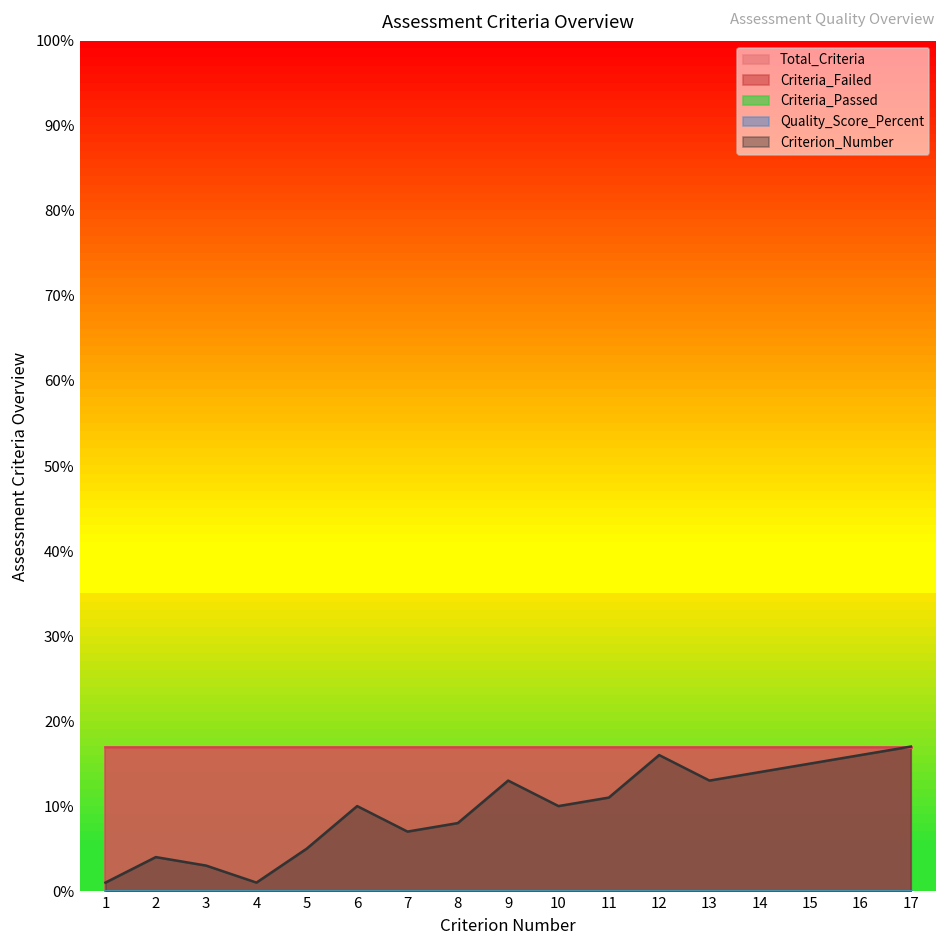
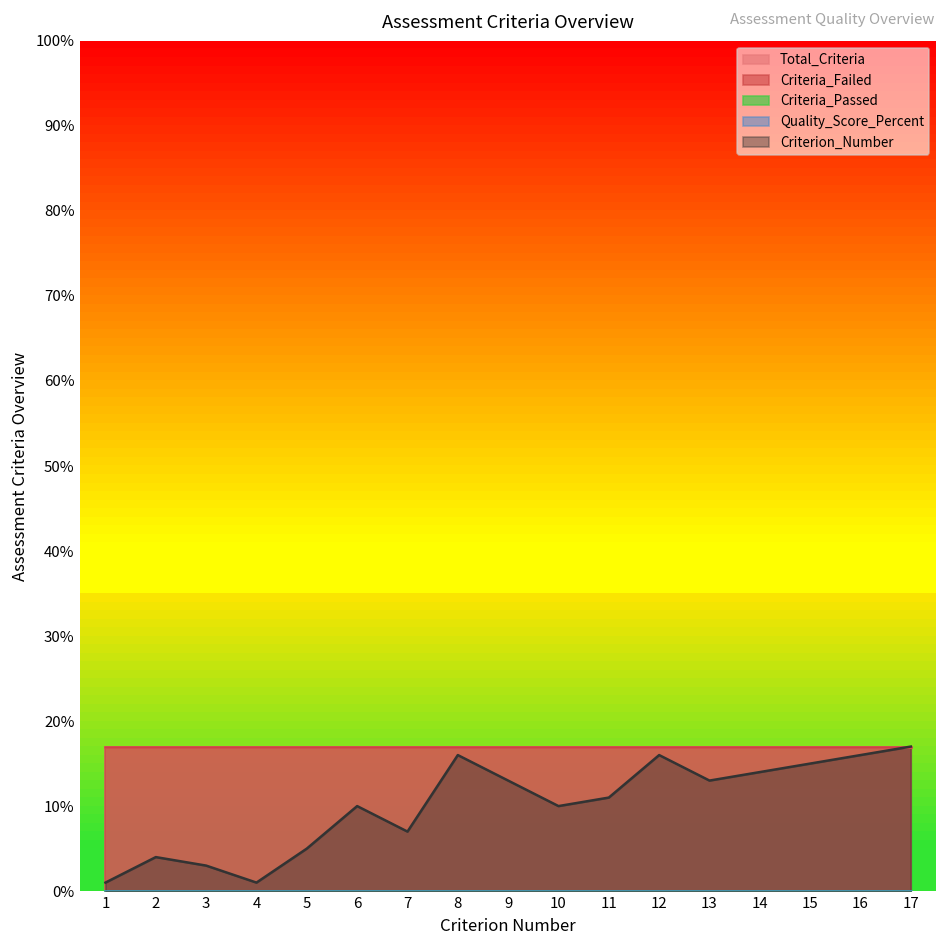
Criterion_Number, 8: 8% -> 16%
